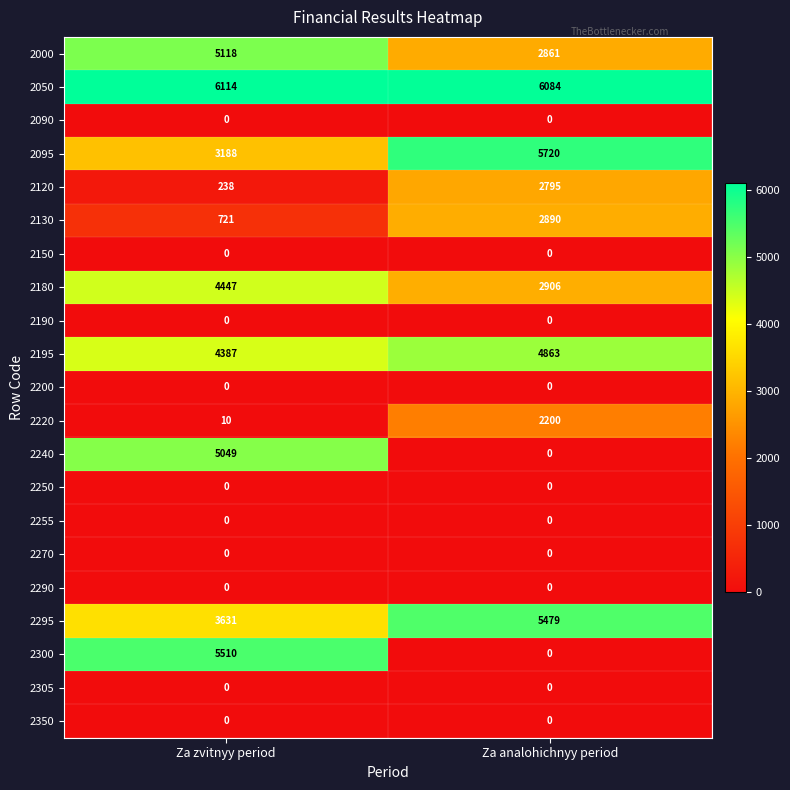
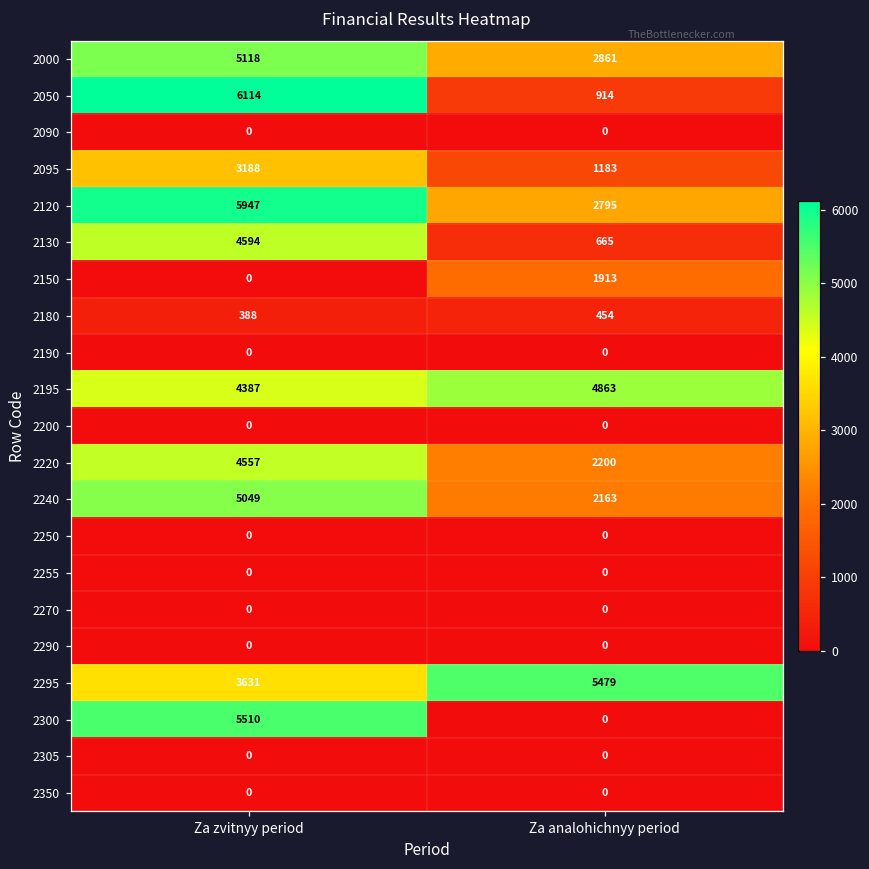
2050, Za analohichnyy period: 6084 -> 914
2095, Za analohichnyy period: 5720 -> 1183
2120, Za zvitnyy period: 238 -> 5947
2130, Za zvitnyy period: 721 -> 4594
2130, Za analohichnyy period: 2890 -> 665
2150, Za analohichnyy period: 0 -> 1913
2180, Za zvitnyy period: 4447 -> 388
2180, Za analohichnyy period: 2906 -> 454
2220, Za zvitnyy period: 10 -> 4557
2240, Za analohichnyy period: 0 -> 2163
